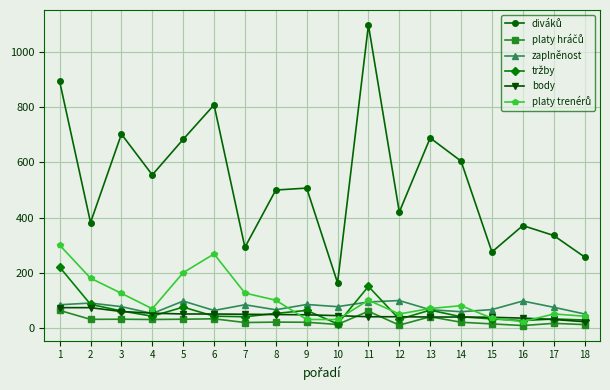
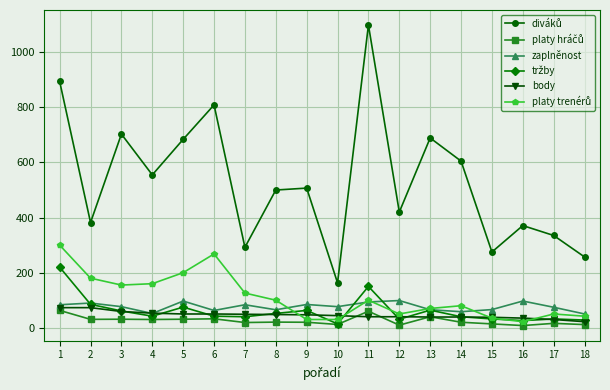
platy trenérů, 3: 130 -> 160
platy trenérů, 4: 70 -> 160
